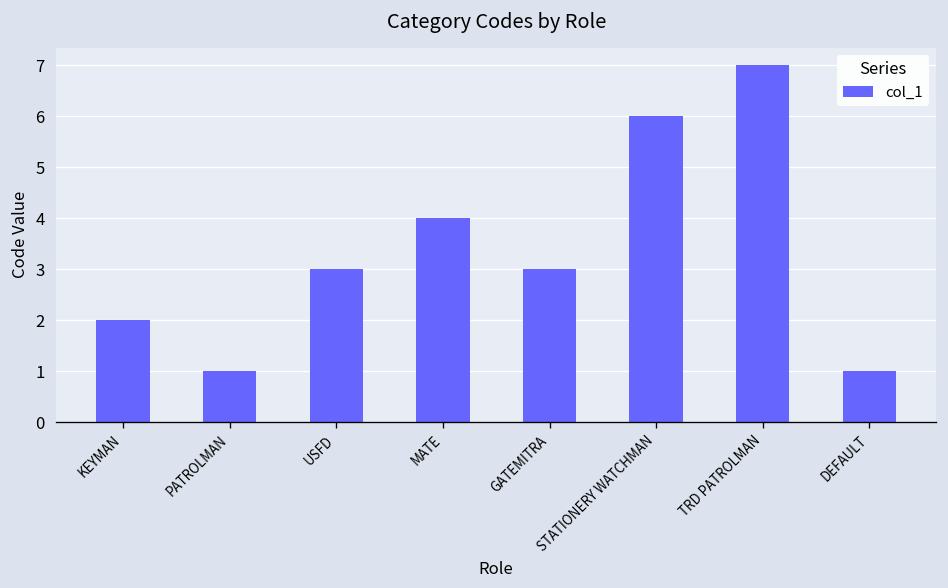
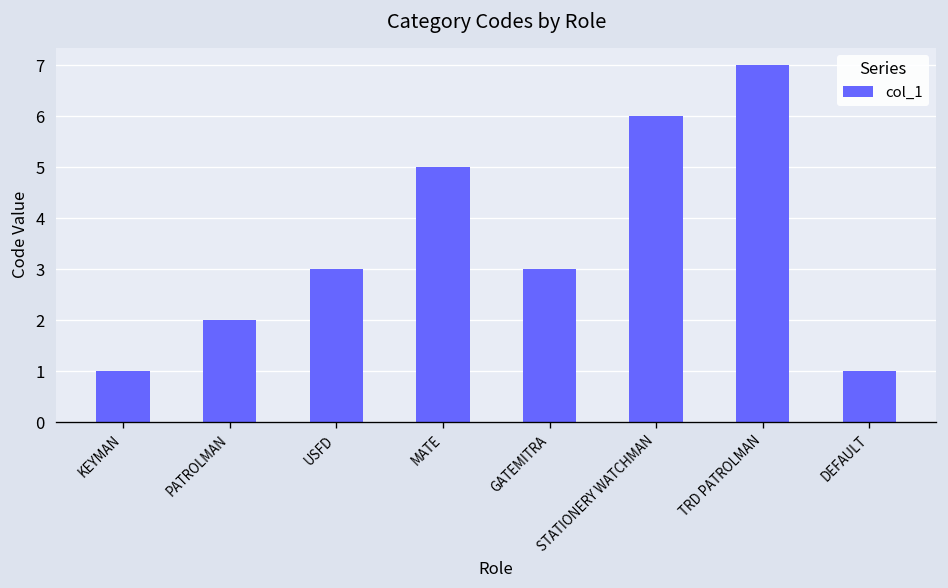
KEYMAN: 2 -> 1
PATROLMAN: 1 -> 2
MATE: 4 -> 5
